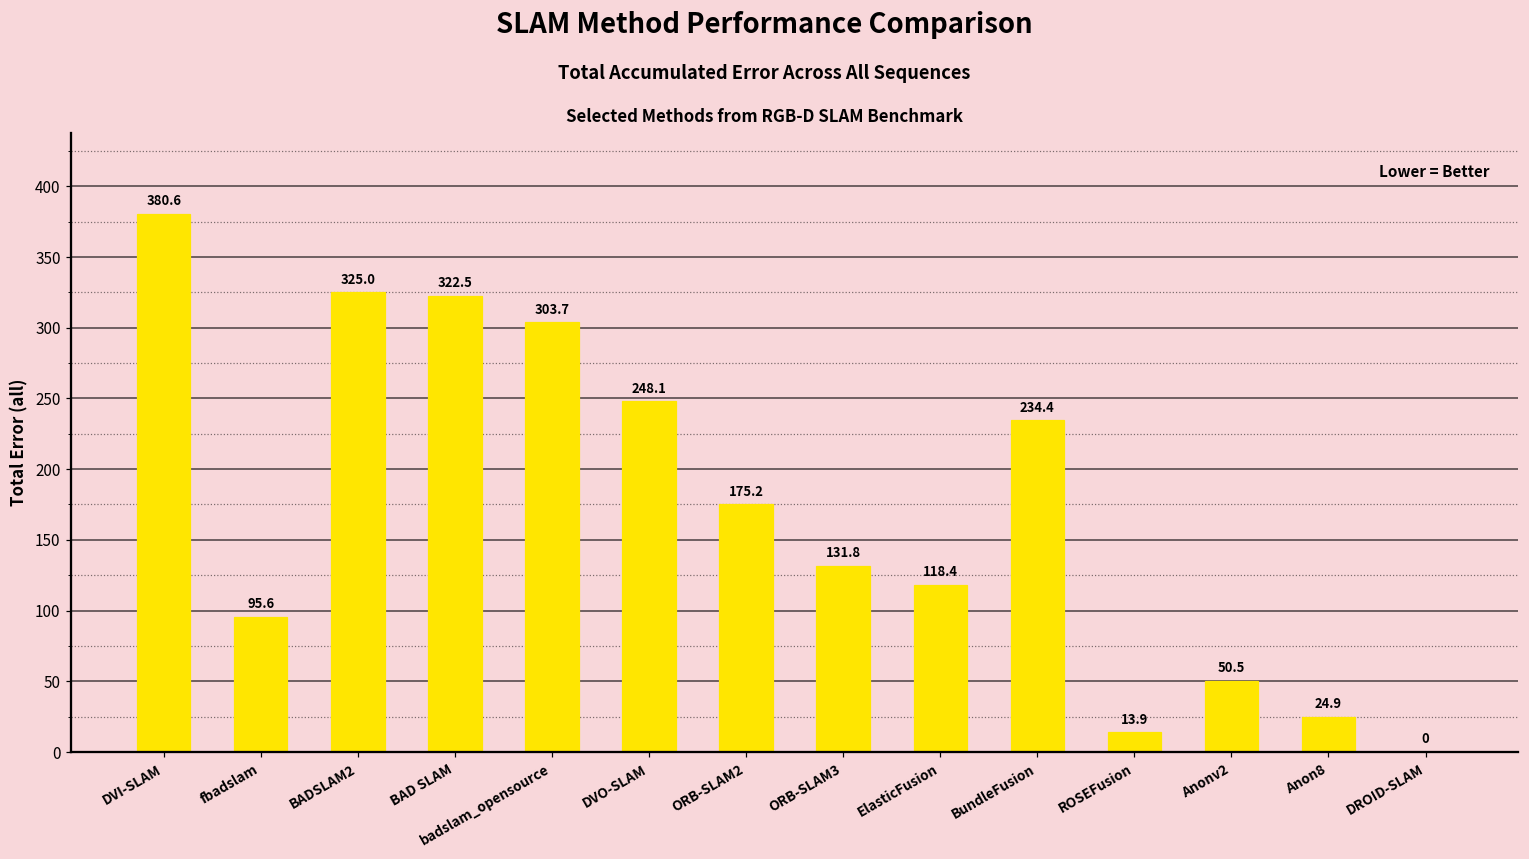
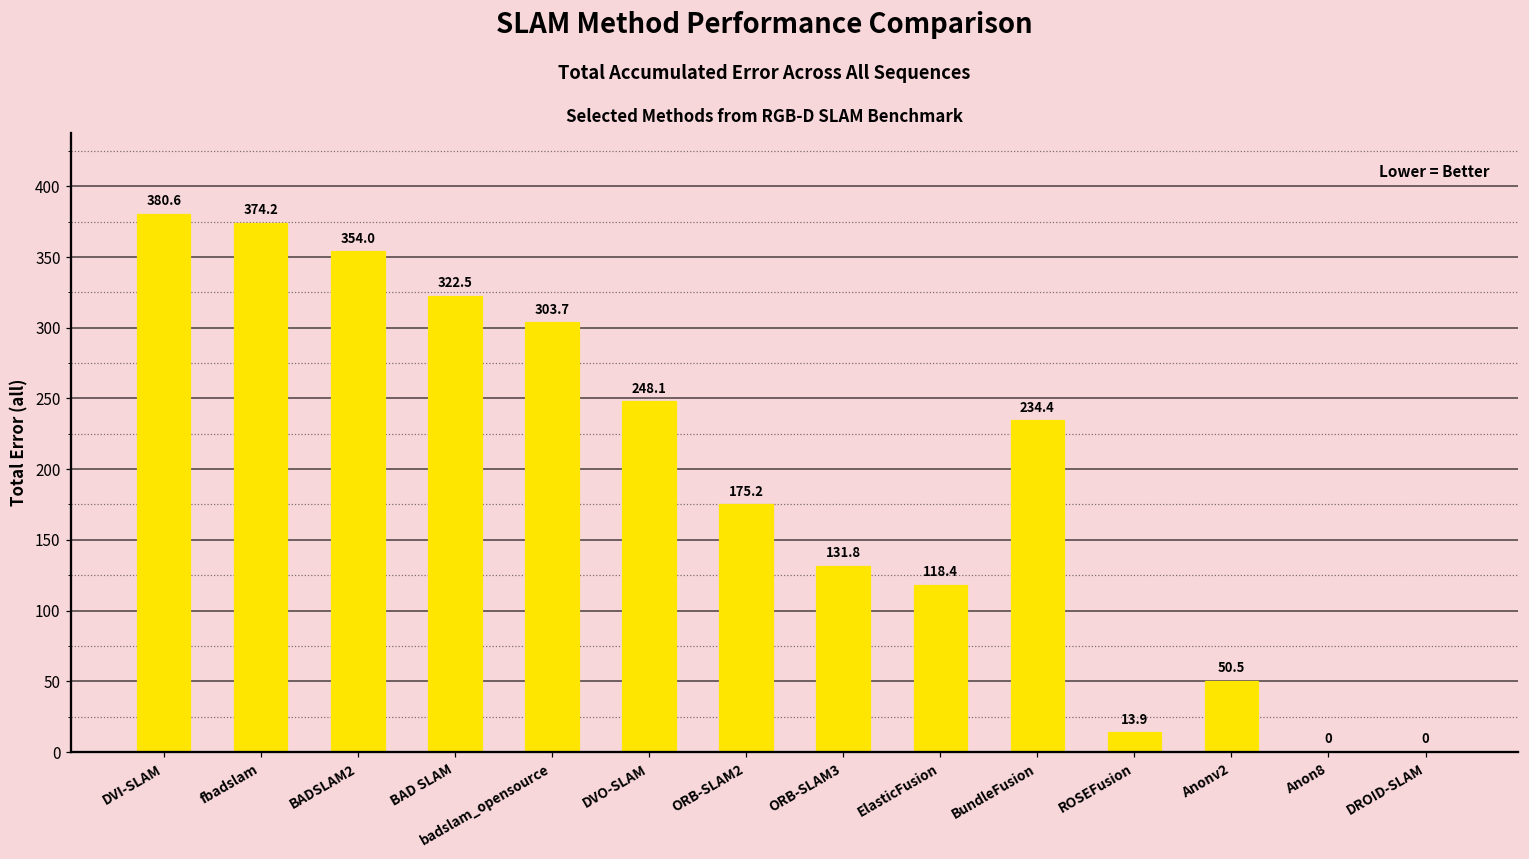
fbadslam: 95.6 -> 374.2
BADSLAM2: 325.0 -> 354.0
Anon8: 24.9 -> 0
